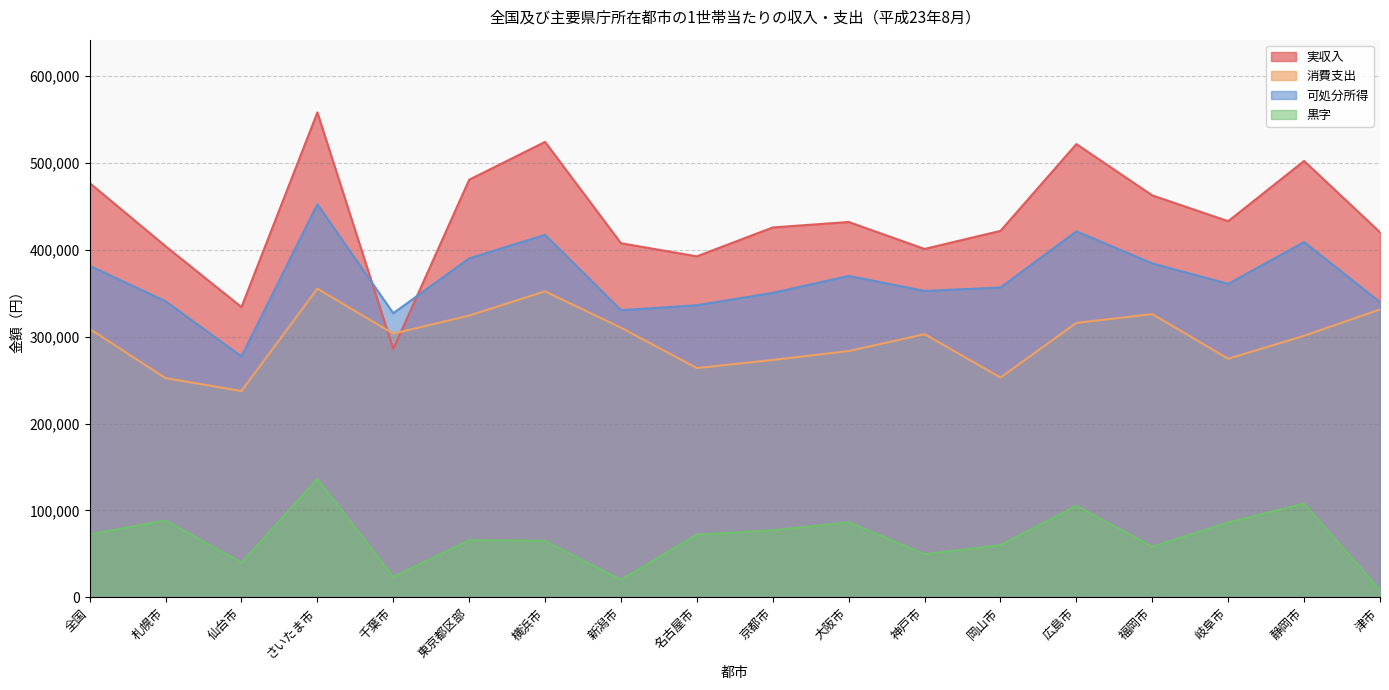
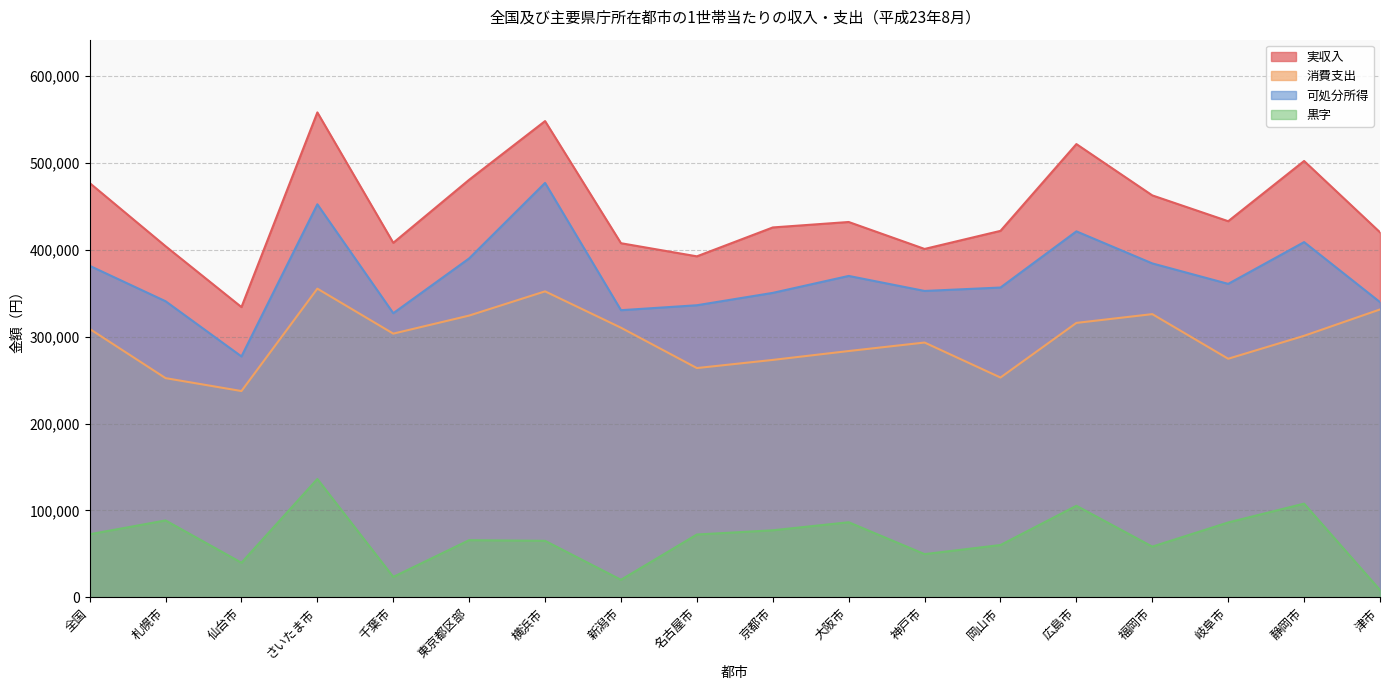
実収入, 千葉市: 290,000 -> 410,000
実収入, 横浜市: 520,000 -> 550,000
可処分所得, 横浜市: 420,000 -> 480,000
消費支出, 神戸市: 300,000 -> 290,000
